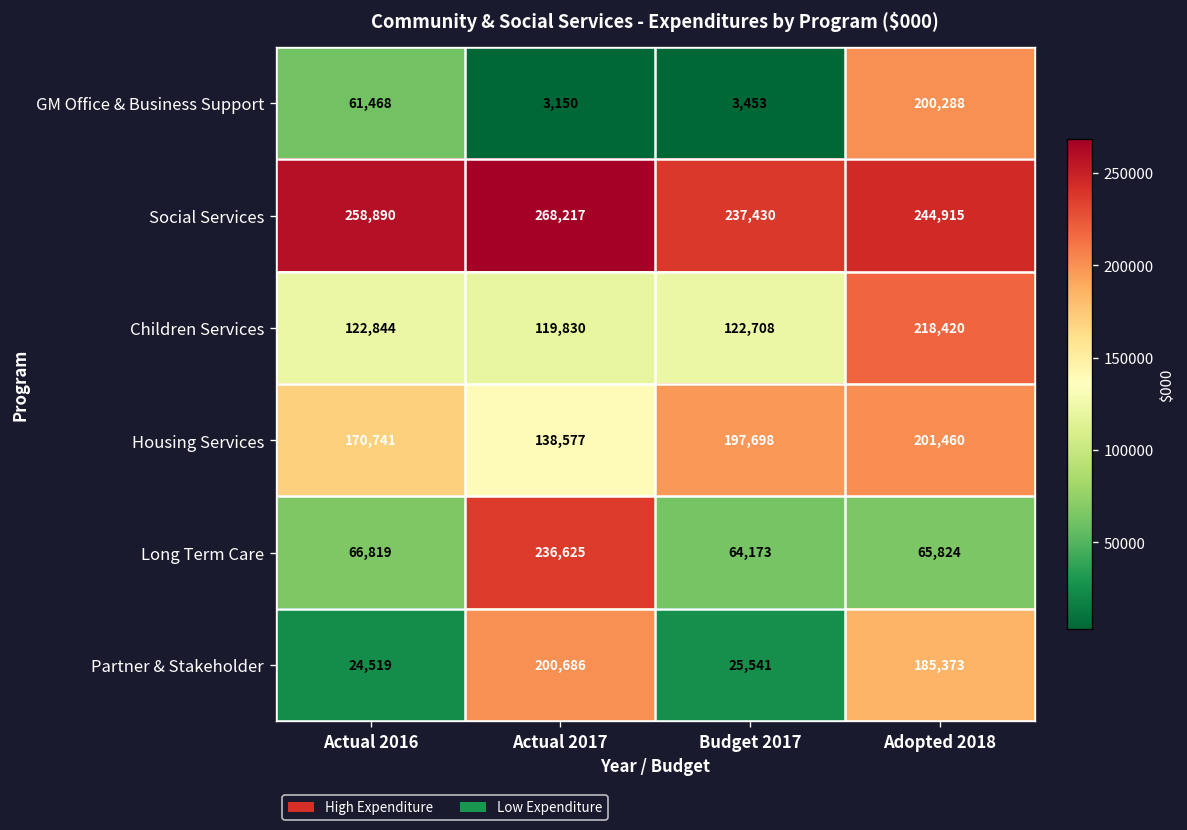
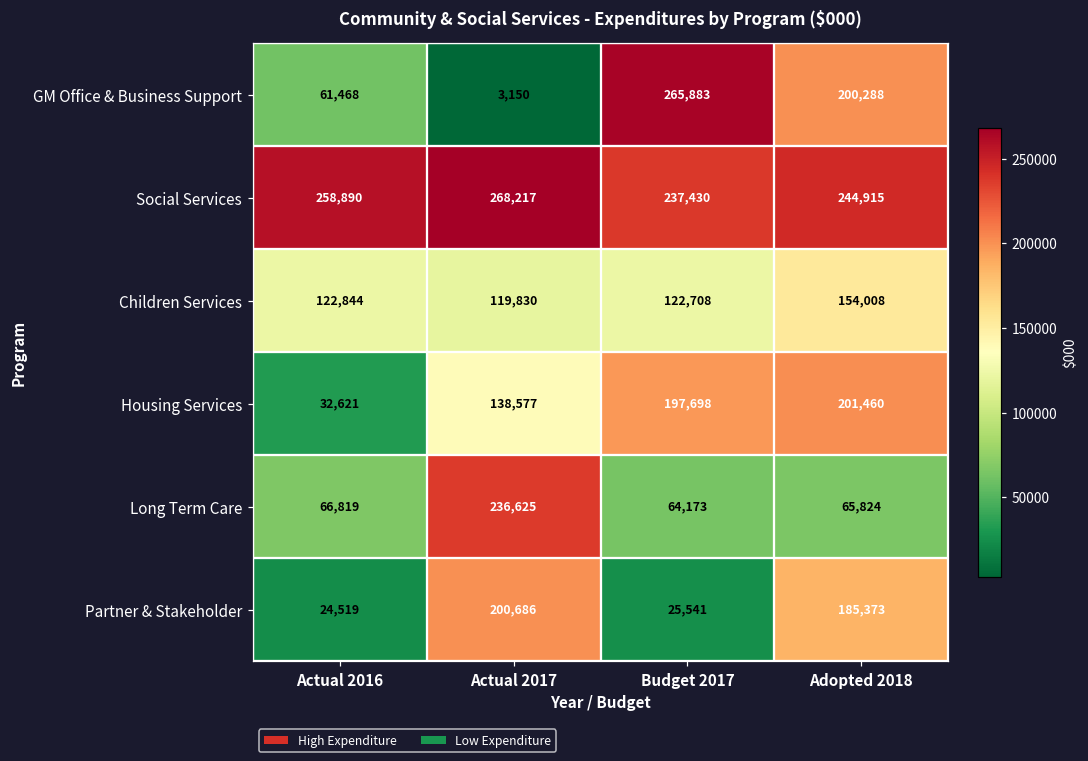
GM Office & Business Support, Budget 2017: 3,453 -> 265,883
Children Services, Adopted 2018: 218,420 -> 154,008
Housing Services, Actual 2016: 170,741 -> 32,621
